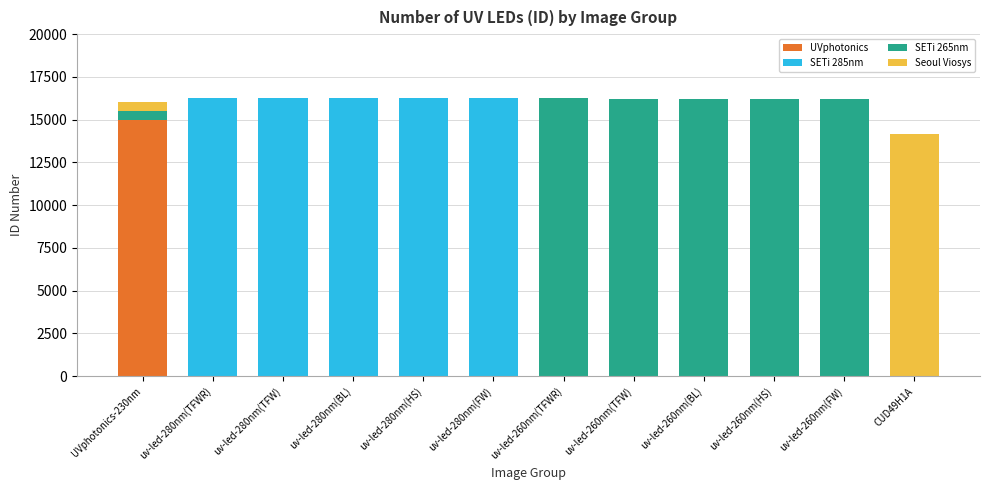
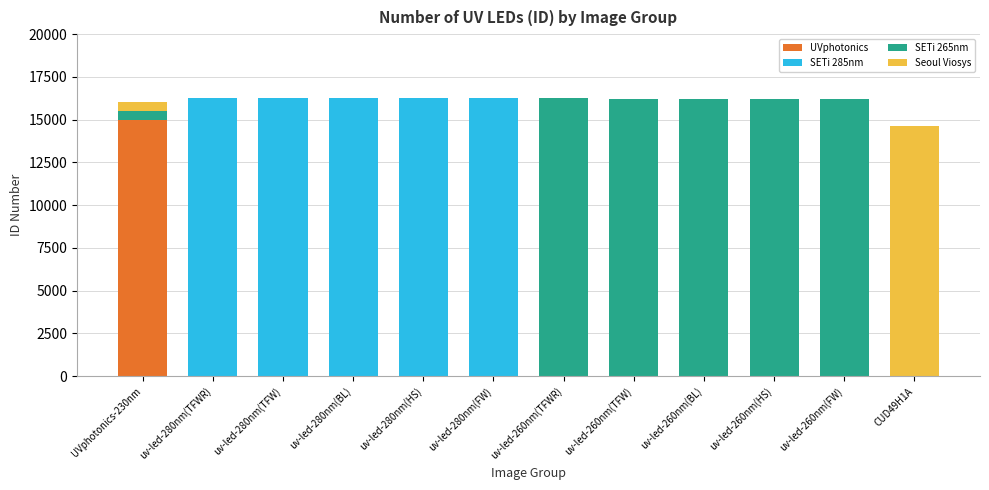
Seoul Viosys, CUD49H1A: 14100 -> 14600
